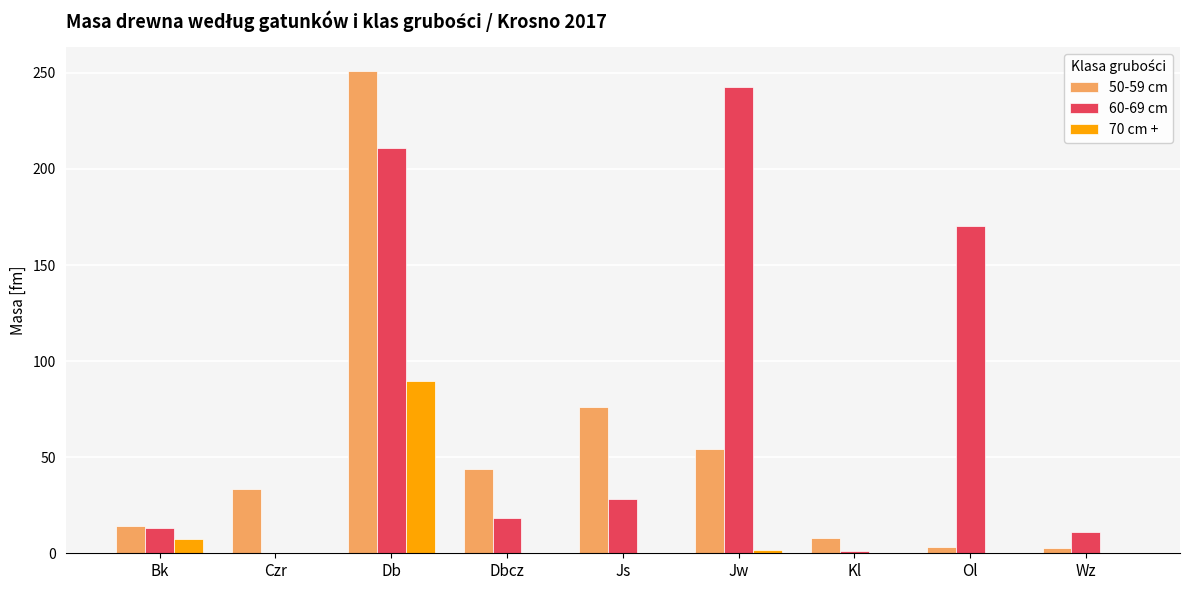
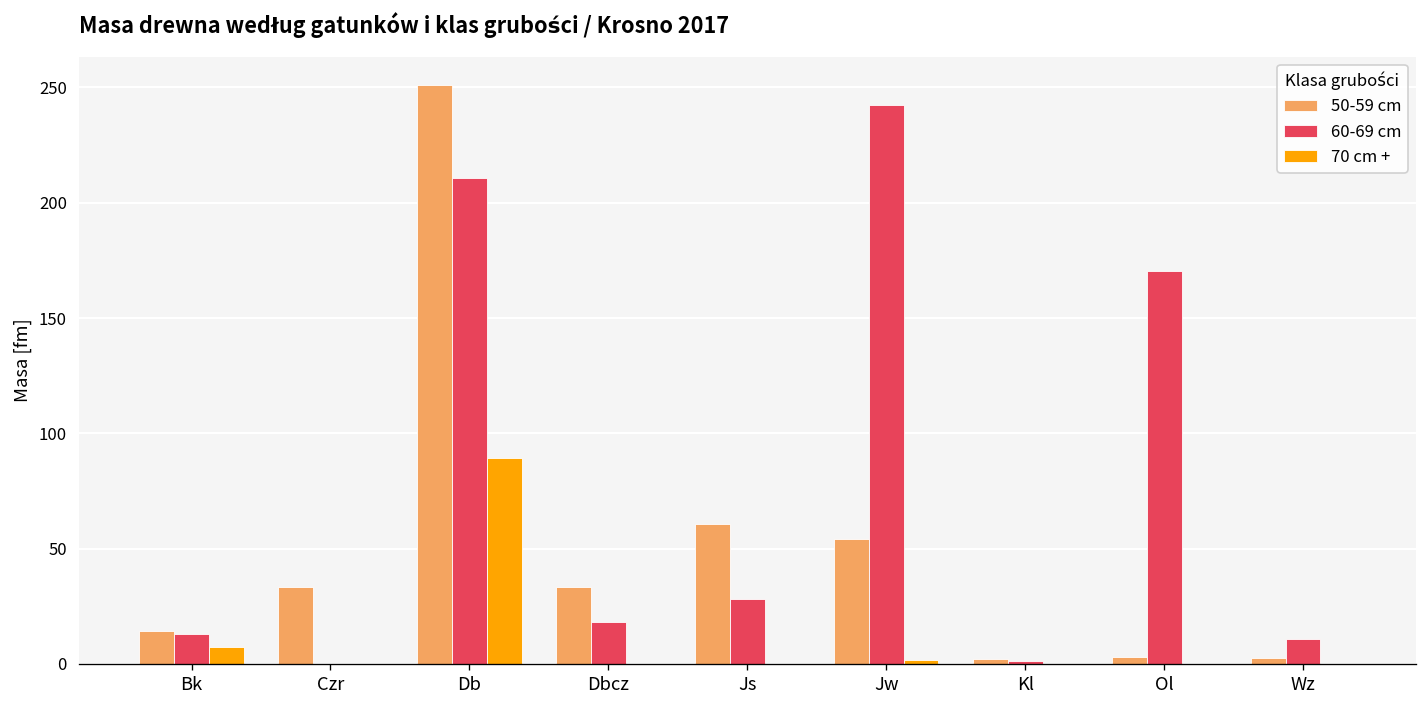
50-59 cm, Dbcz: 44 -> 34
50-59 cm, Js: 76 -> 61
50-59 cm, Kl: 8 -> 2
